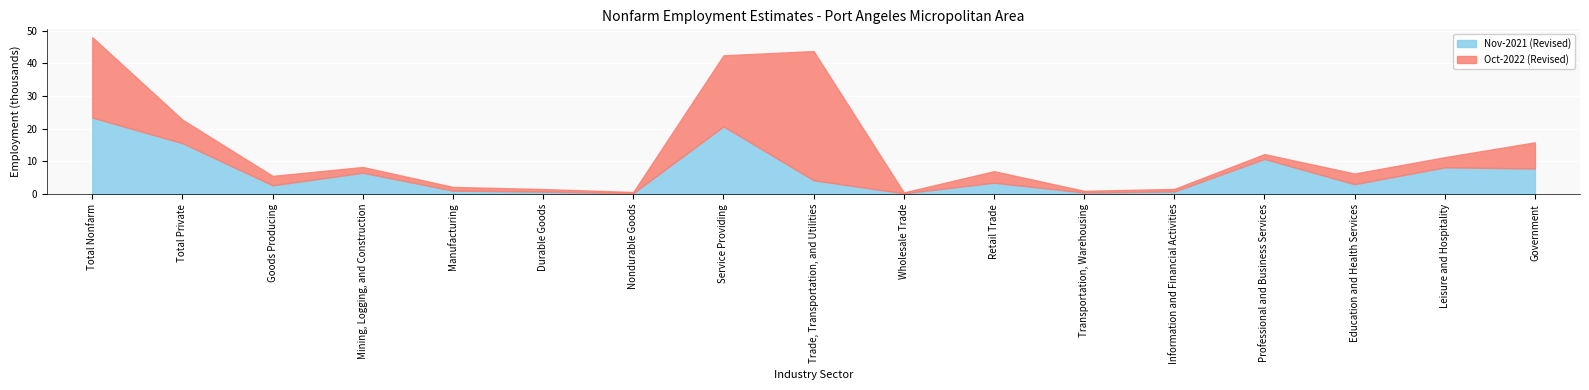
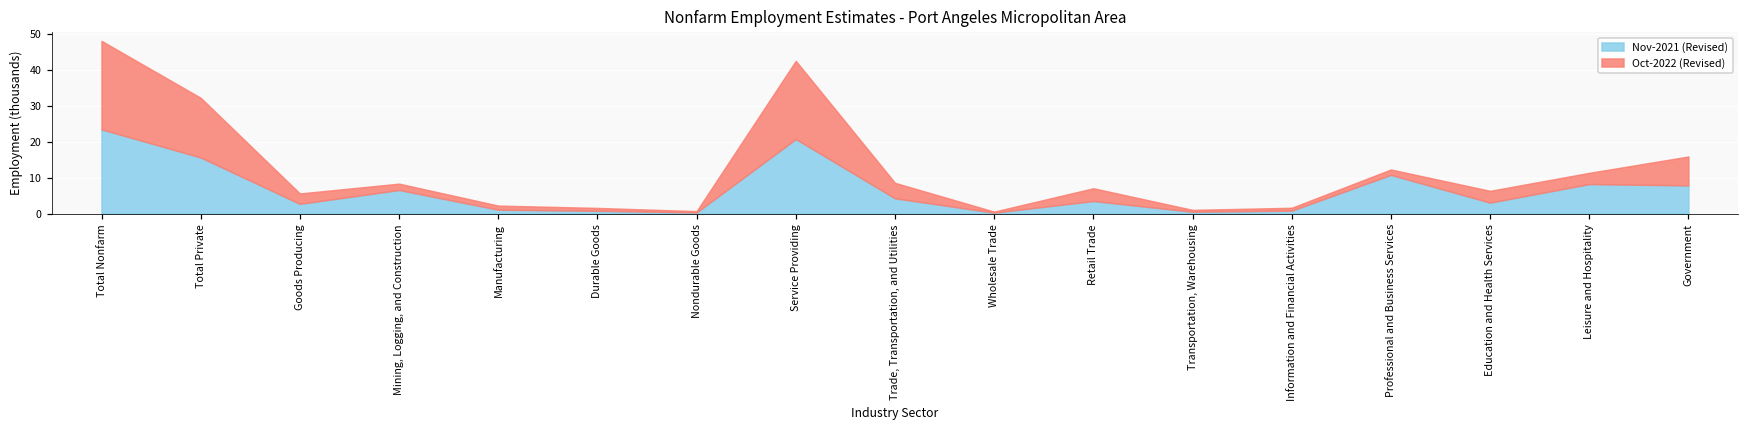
Oct-2022 (Revised), Total Private: 7 -> 17
Oct-2022 (Revised), Trade, Transportation, and Utilities: 40 -> 4
